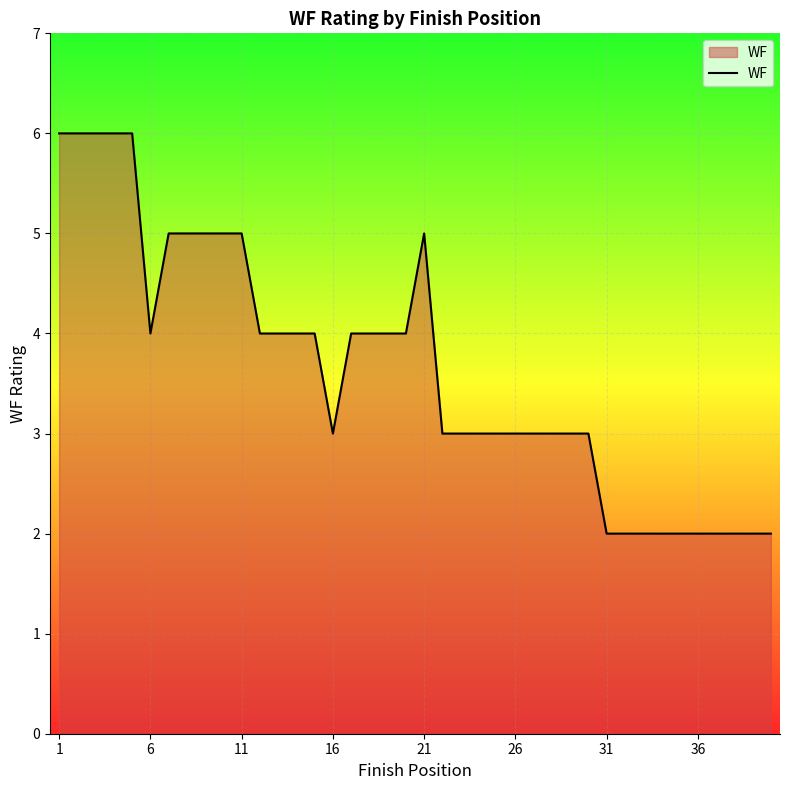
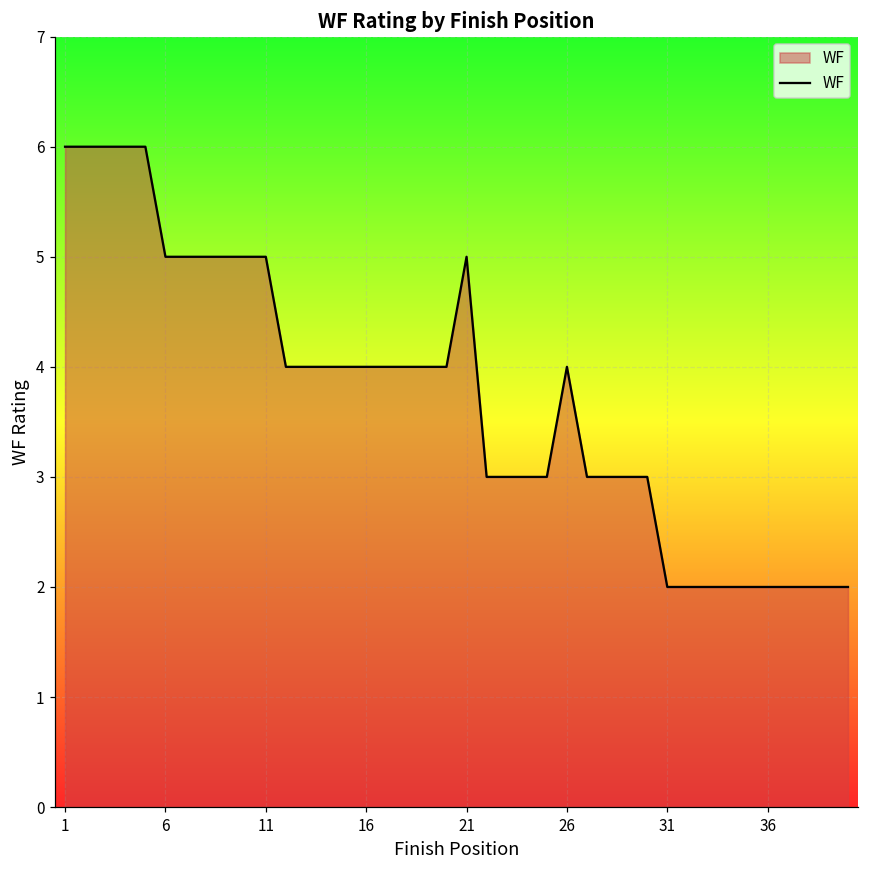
6: 4 -> 5
16: 3 -> 4
26: 3 -> 4
